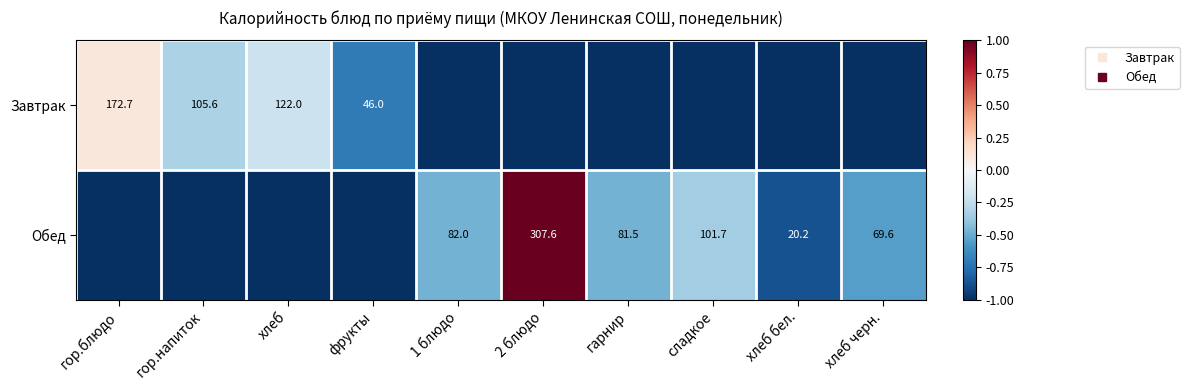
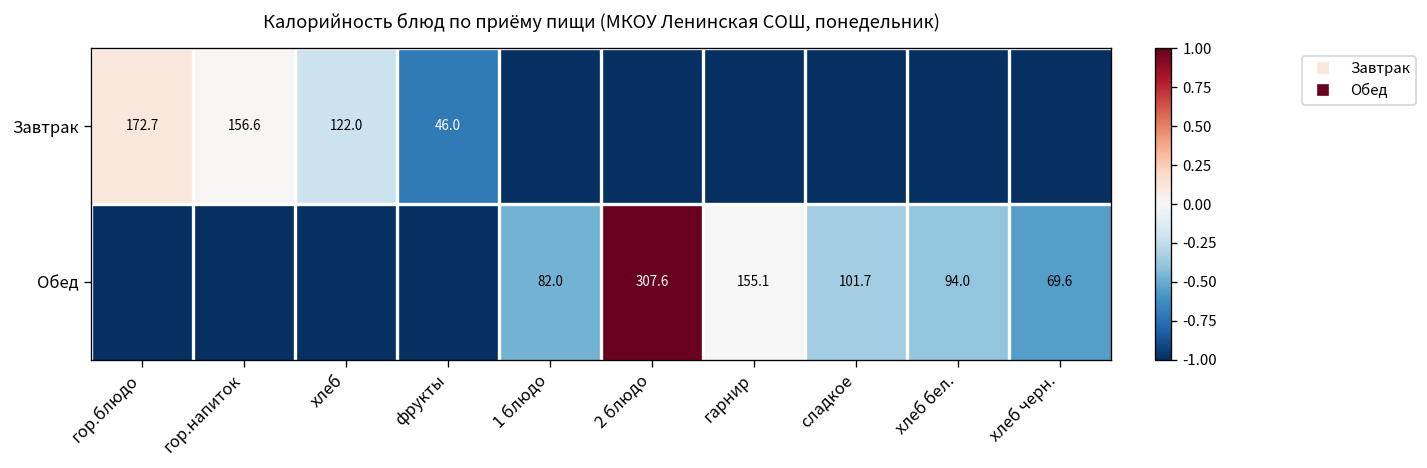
Завтрак, гор.напиток: 105.6 -> 156.6
Обед, гарнир: 81.5 -> 155.1
Обед, хлеб бел.: 20.2 -> 94.0
